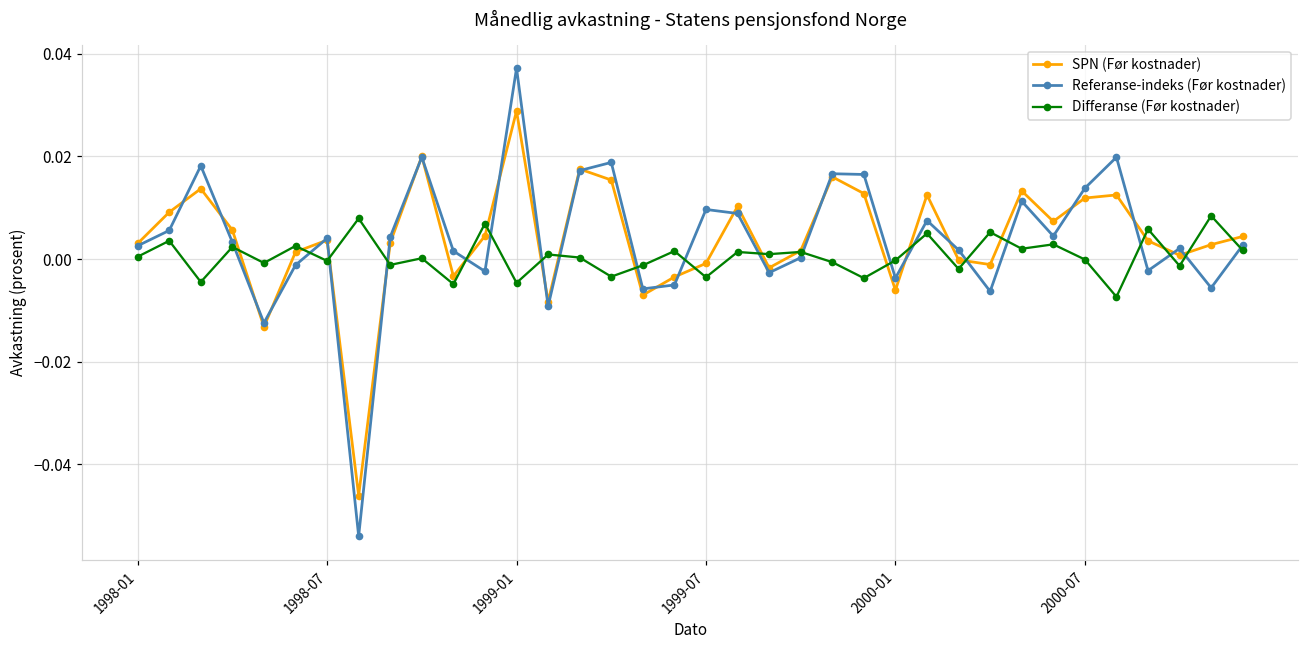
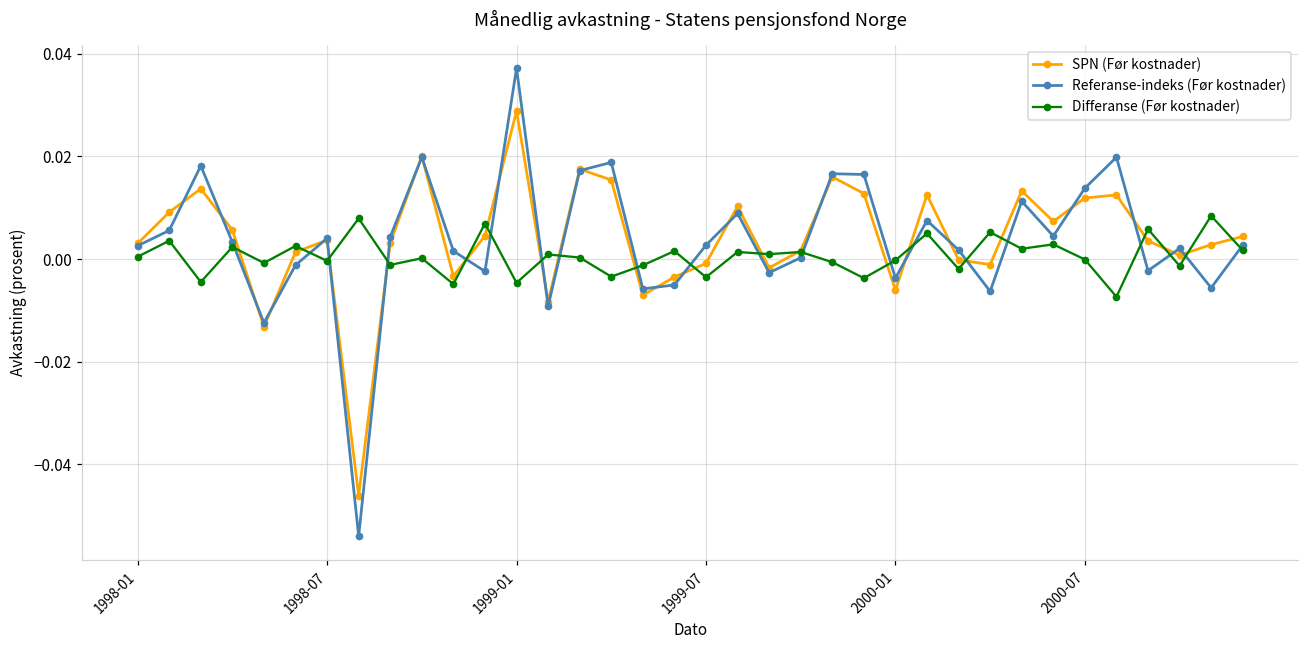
Referanse-indeks (Før kostnader), 1999-07: 0.010 -> 0.003
